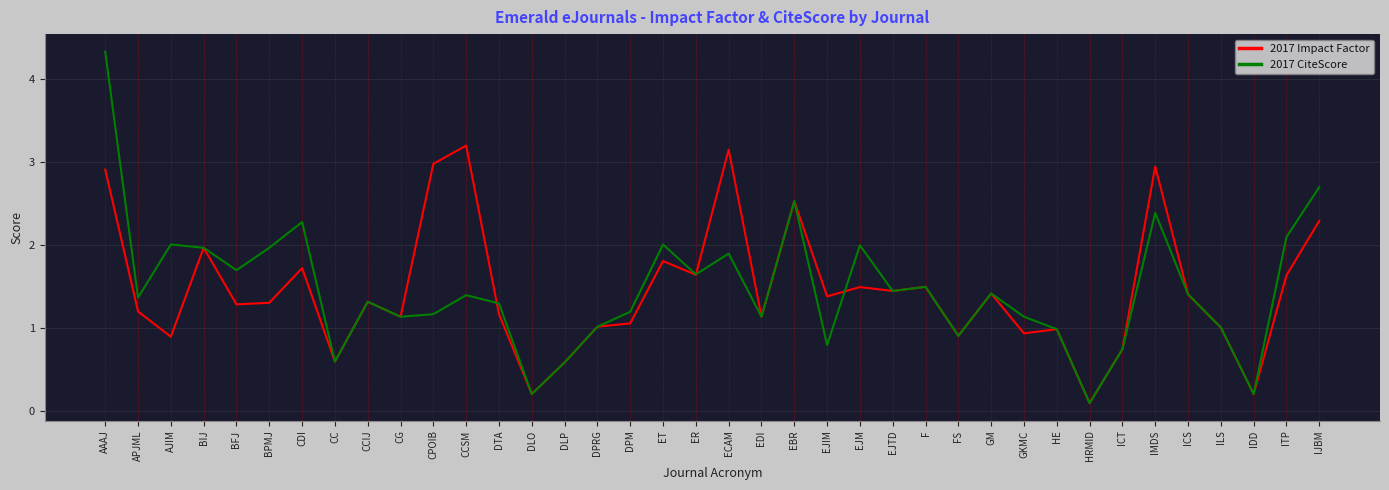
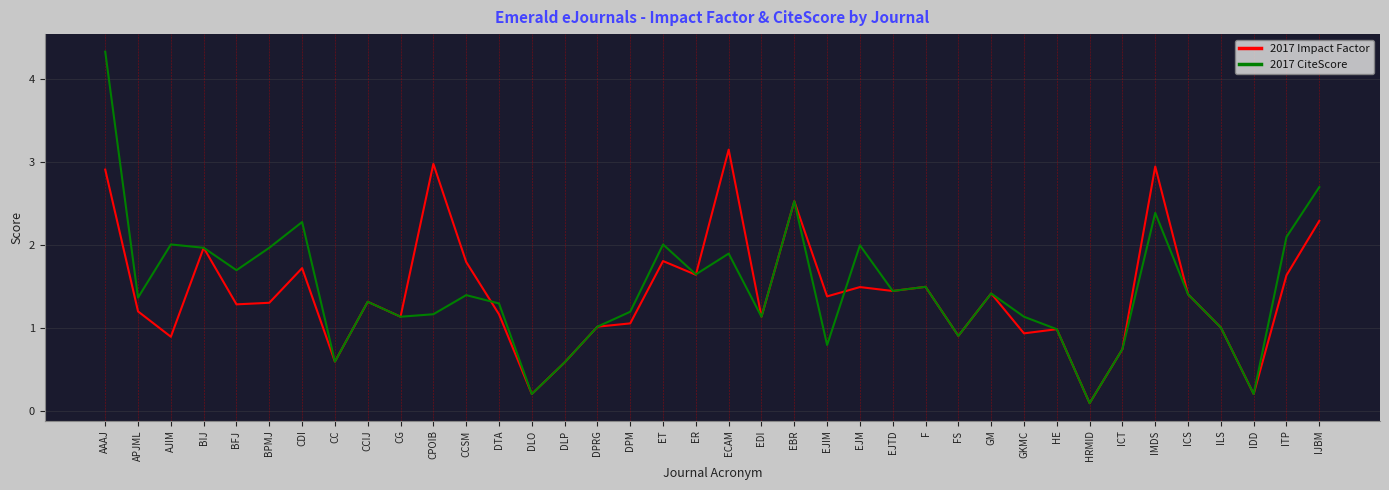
2017 Impact Factor, CCSM: 3.2 -> 1.8
